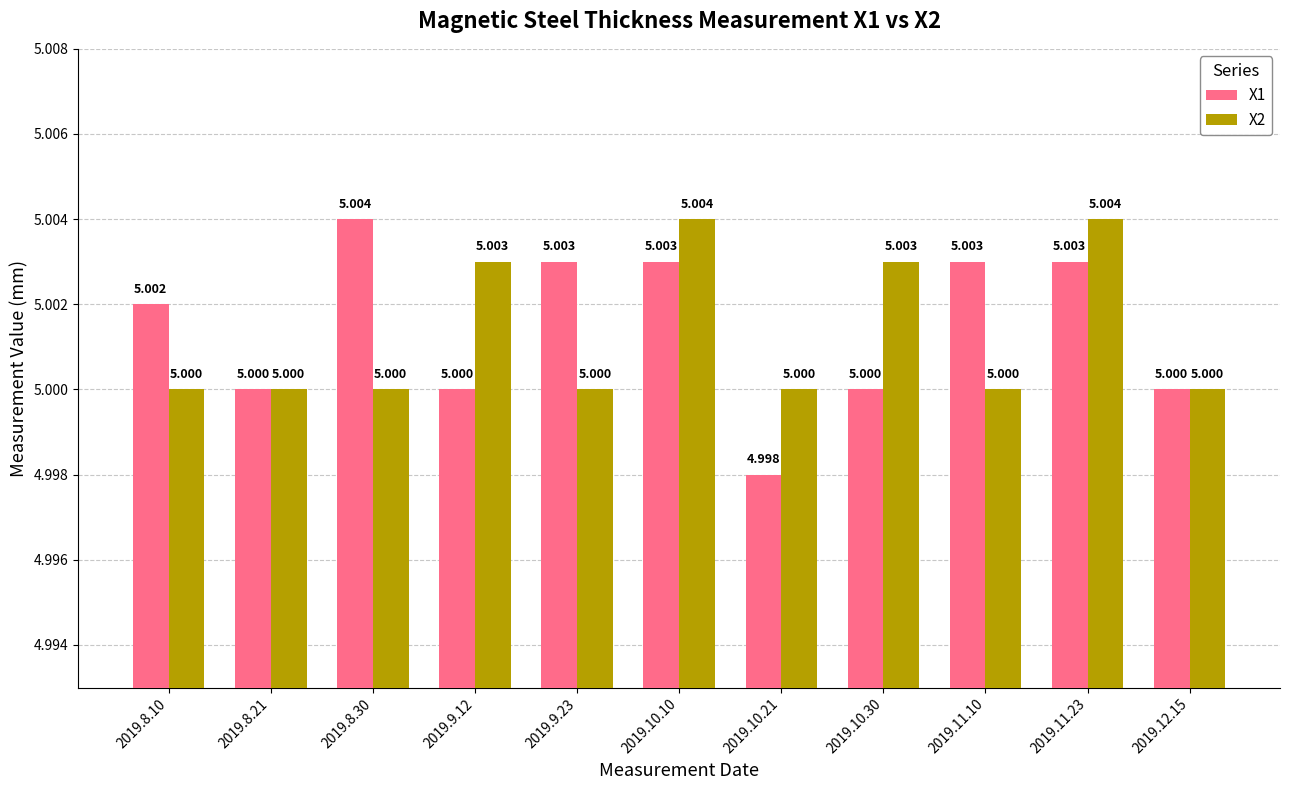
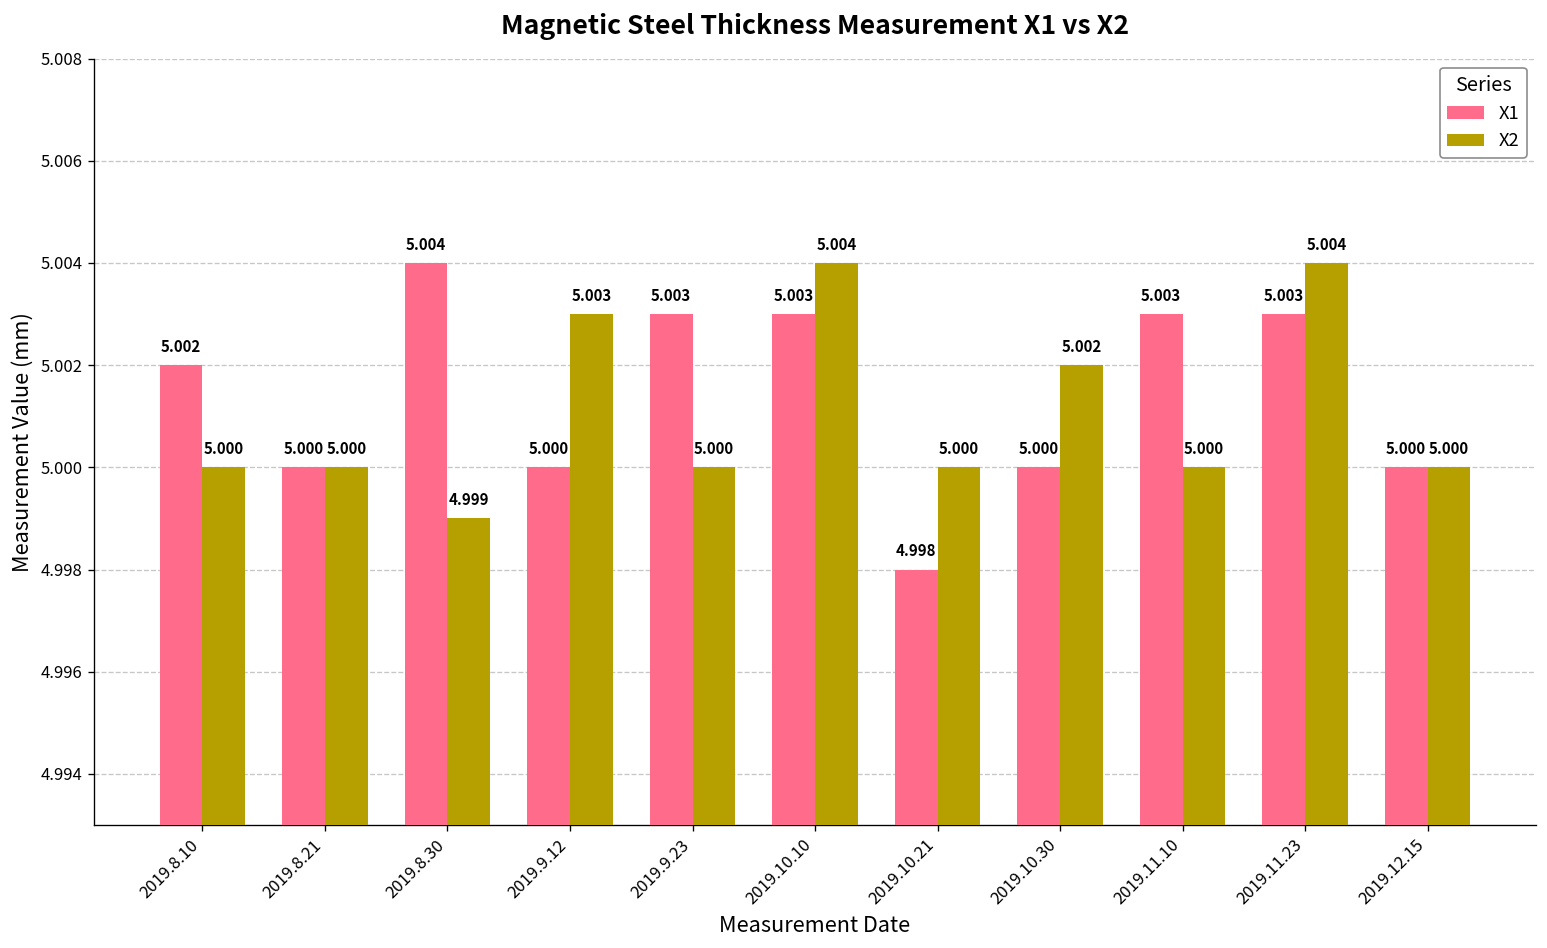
X2, 2019.8.30: 5.000 -> 4.999
X2, 2019.10.30: 5.003 -> 5.002
